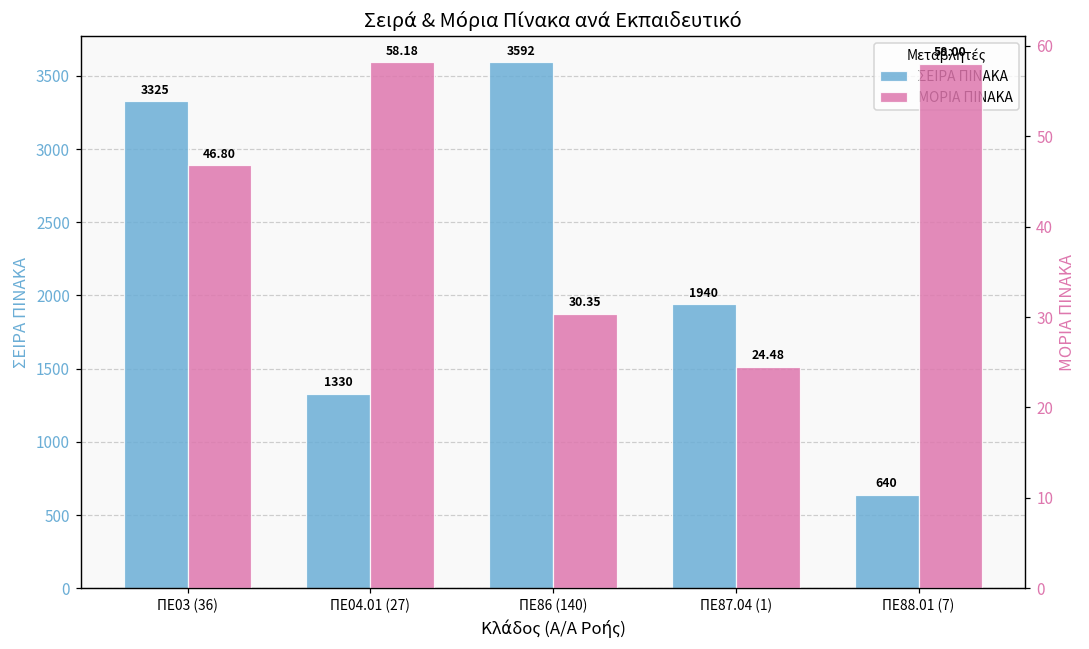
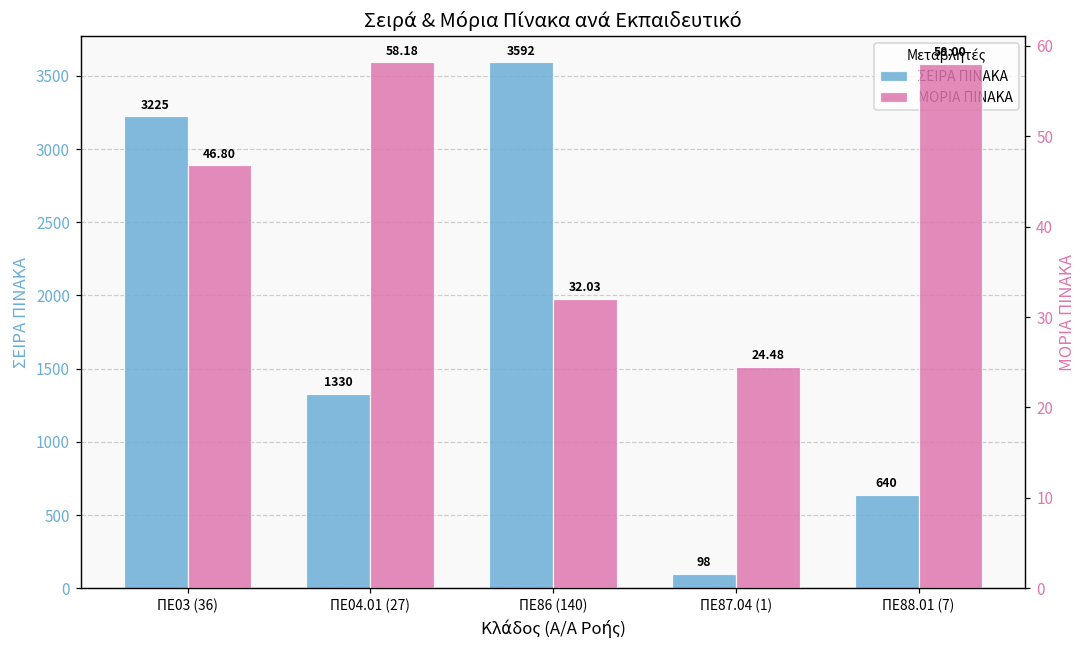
ΣΕΙΡΑ ΠΙΝΑΚΑ, ΠΕ03 (36): 3325 -> 3225
ΣΕΙΡΑ ΠΙΝΑΚΑ, ΠΕ87.04 (1): 1940 -> 98
ΜΟΡΙΑ ΠΙΝΑΚΑ, ΠΕ86 (140): 30.35 -> 32.03
